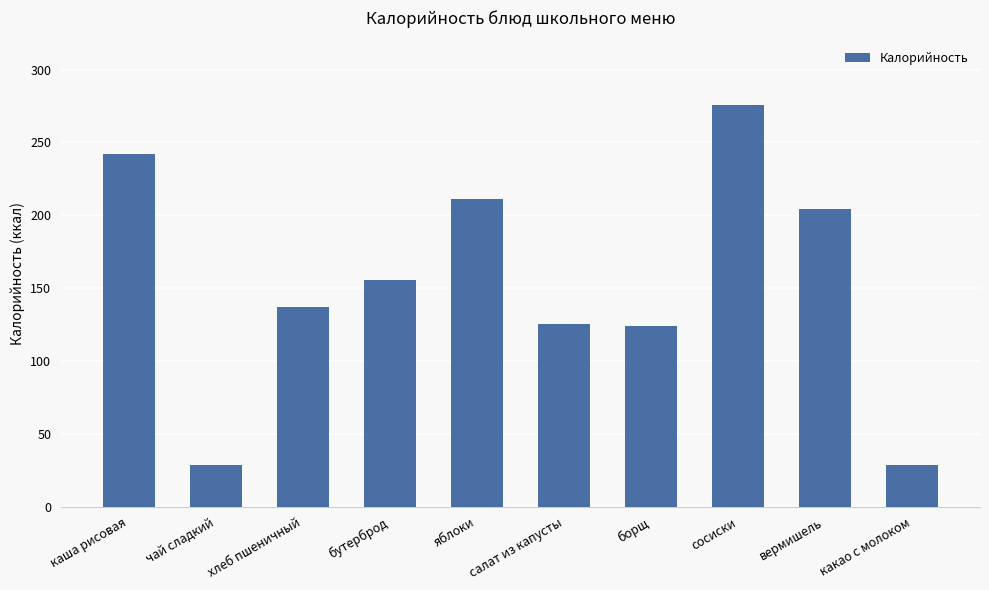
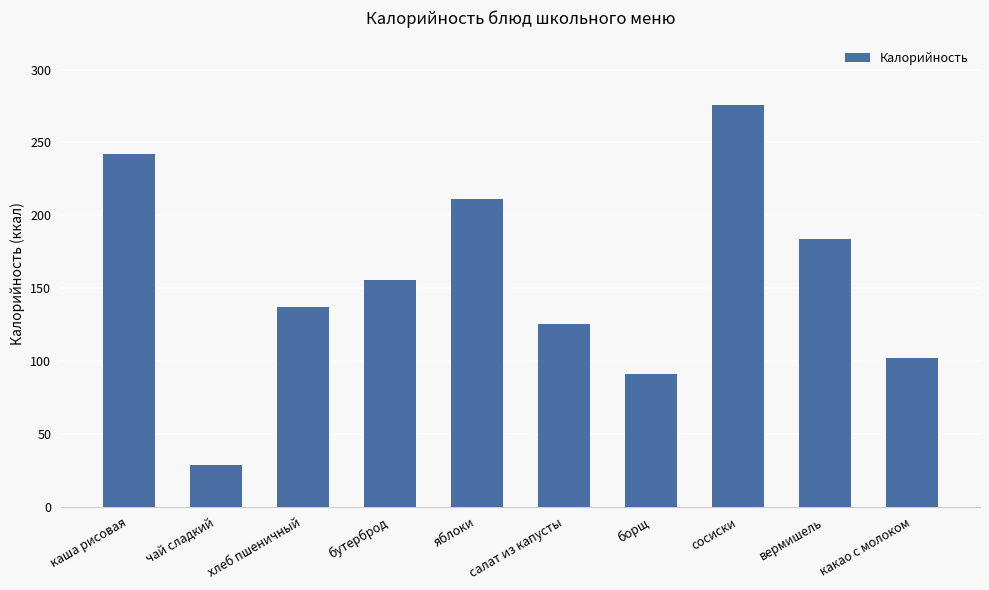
борщ: 124 -> 91
вермишель: 204 -> 184
какао с молоком: 29 -> 102
